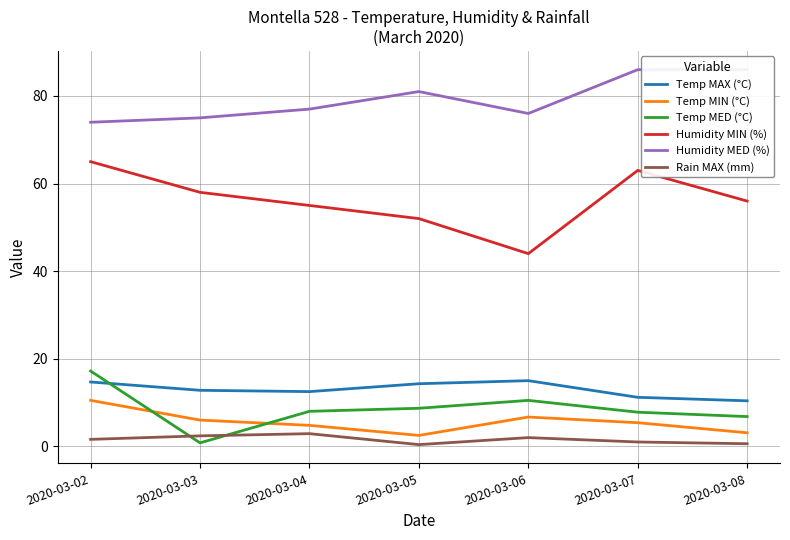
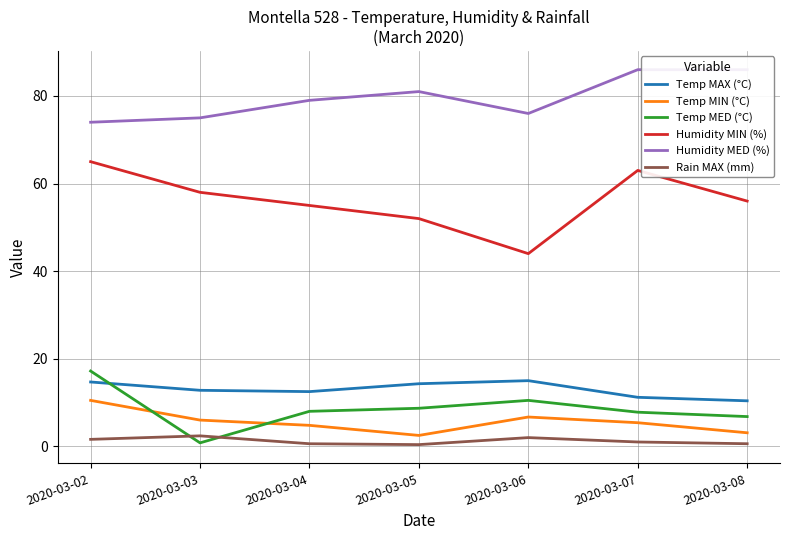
Humidity MED (%), 2020-03-04: 77 -> 79
Rain MAX (mm), 2020-03-04: 3 -> 1
